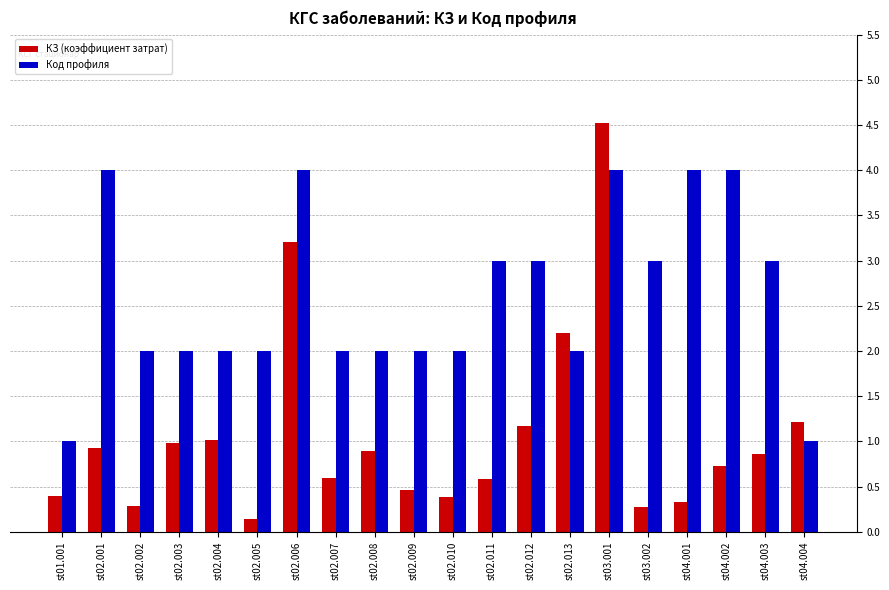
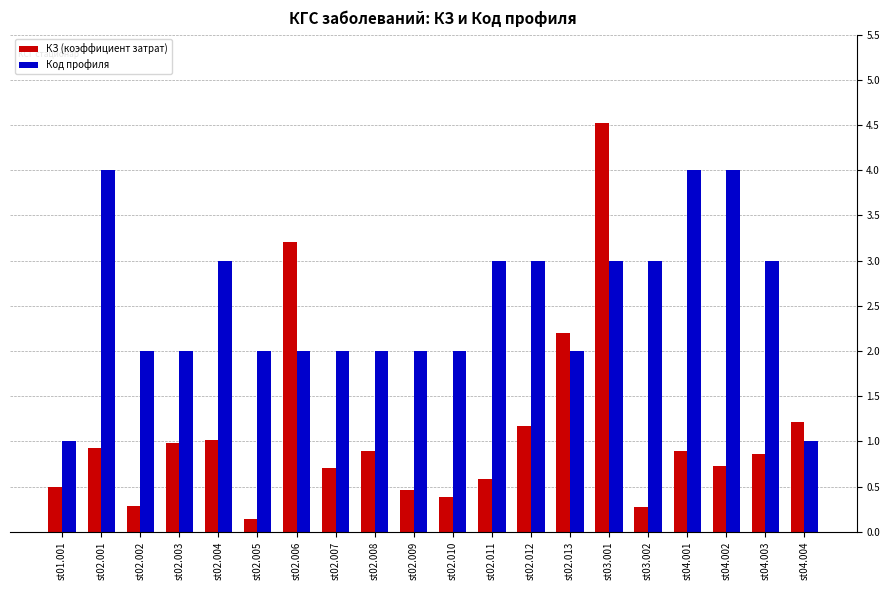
КЗ (коэффициент затрат), st01.001: 0.4 -> 0.5
Код профиля, st02.004: 2 -> 3
Код профиля, st02.006: 4 -> 2
КЗ (коэффициент затрат), st02.007: 0.6 -> 0.7
Код профиля, st03.001: 4 -> 3
КЗ (коэффициент затрат), st04.001: 0.3 -> 0.9
